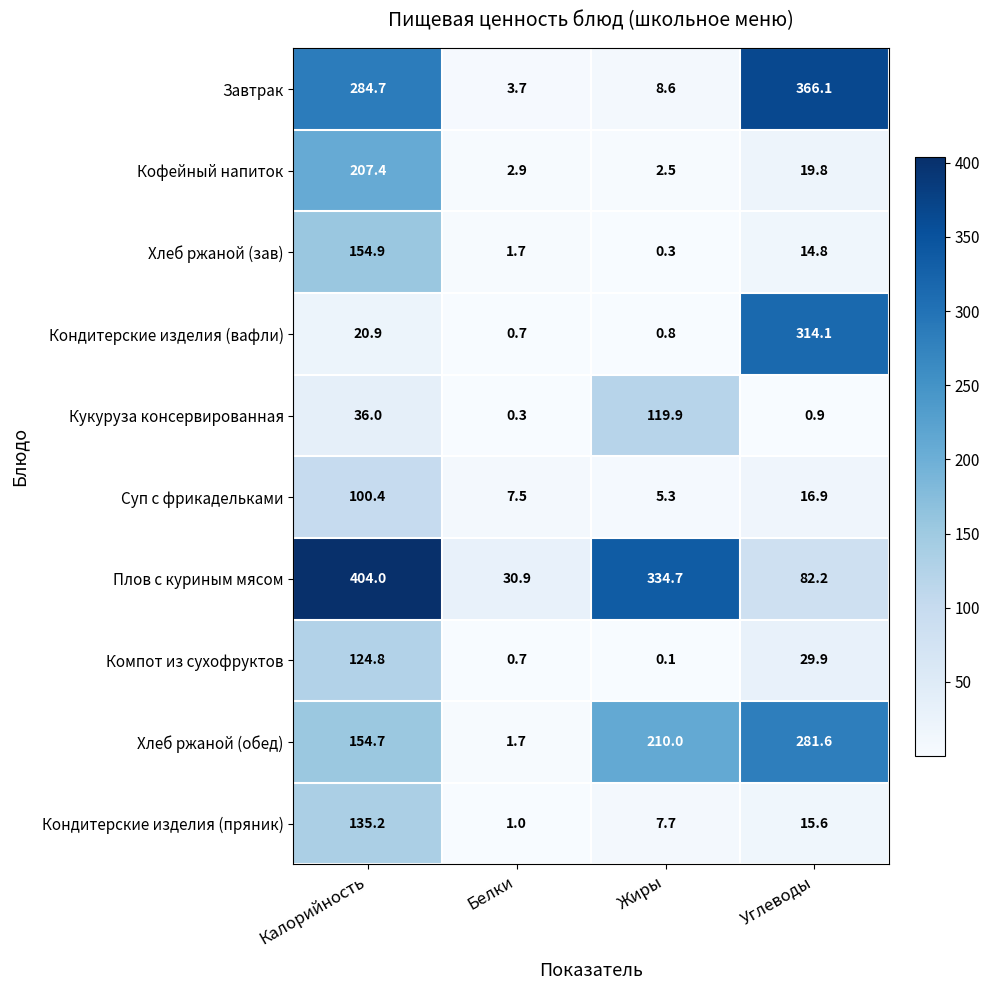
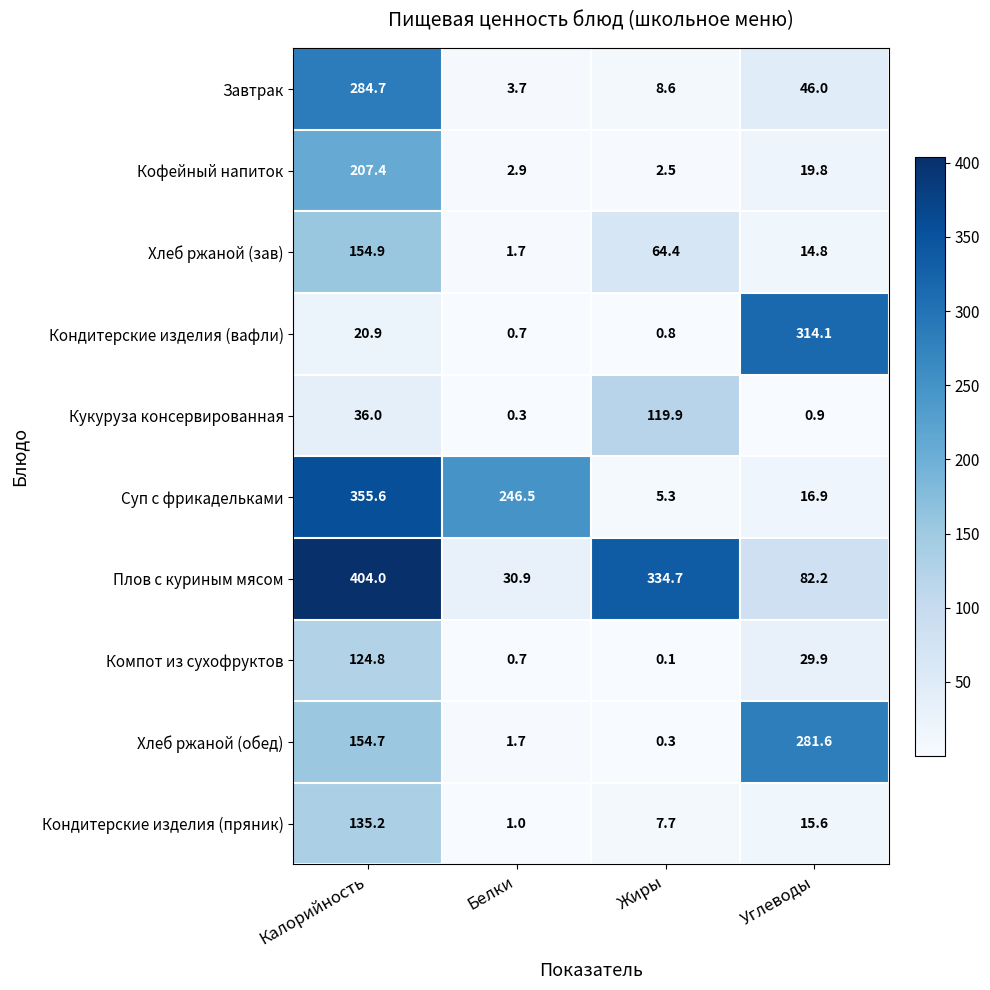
Завтрак, Углеводы: 366.1 -> 46.0
Хлеб ржаной (зав), Жиры: 0.3 -> 64.4
Суп с фрикадельками, Калорийность: 100.4 -> 355.6
Суп с фрикадельками, Белки: 7.5 -> 246.5
Хлеб ржаной (обед), Жиры: 210.0 -> 0.3
